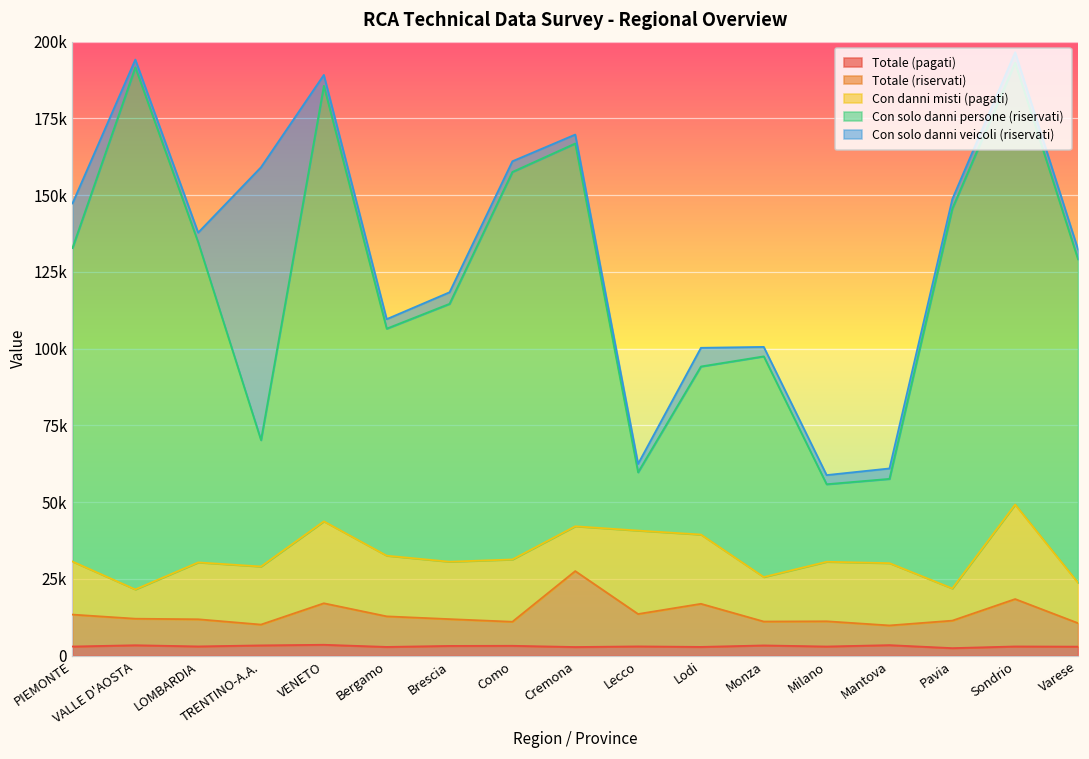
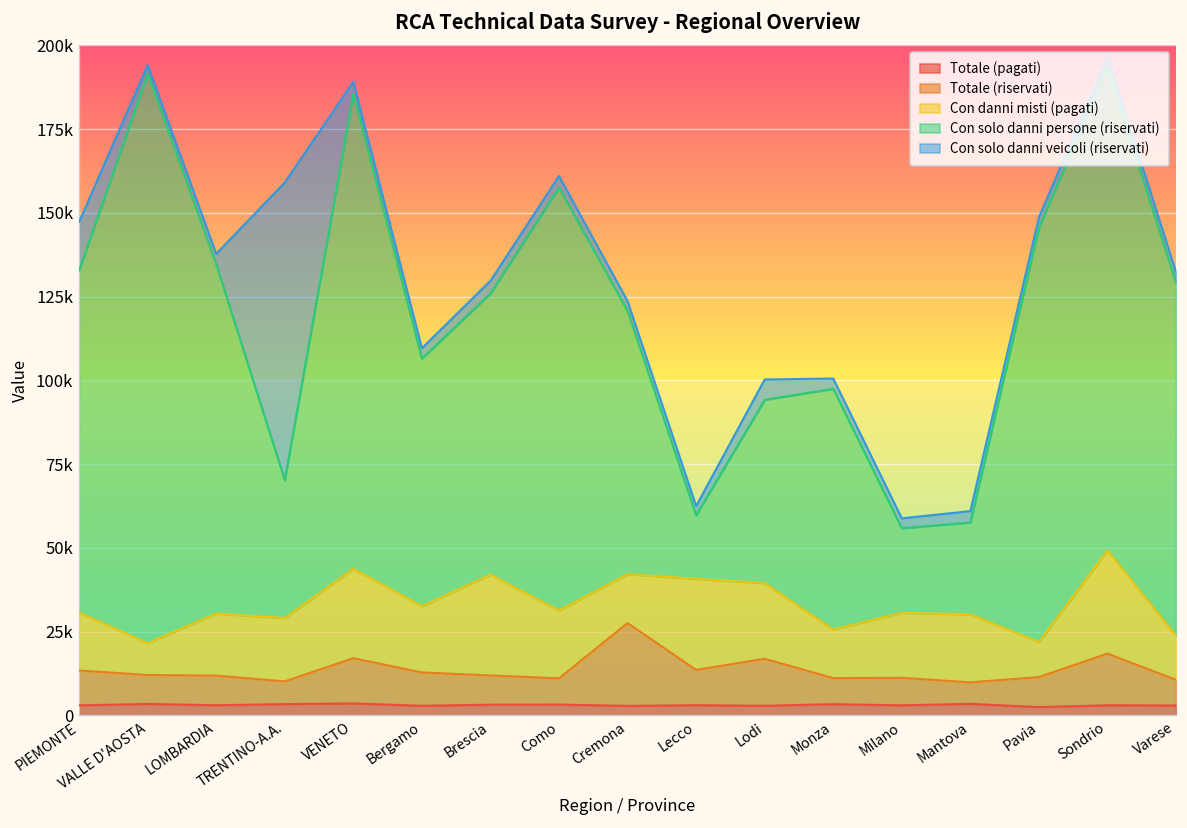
Con danni misti (pagati), Brescia: 19000 -> 30000
Con solo danni persone (riservati), Cremona: 125000 -> 79000
